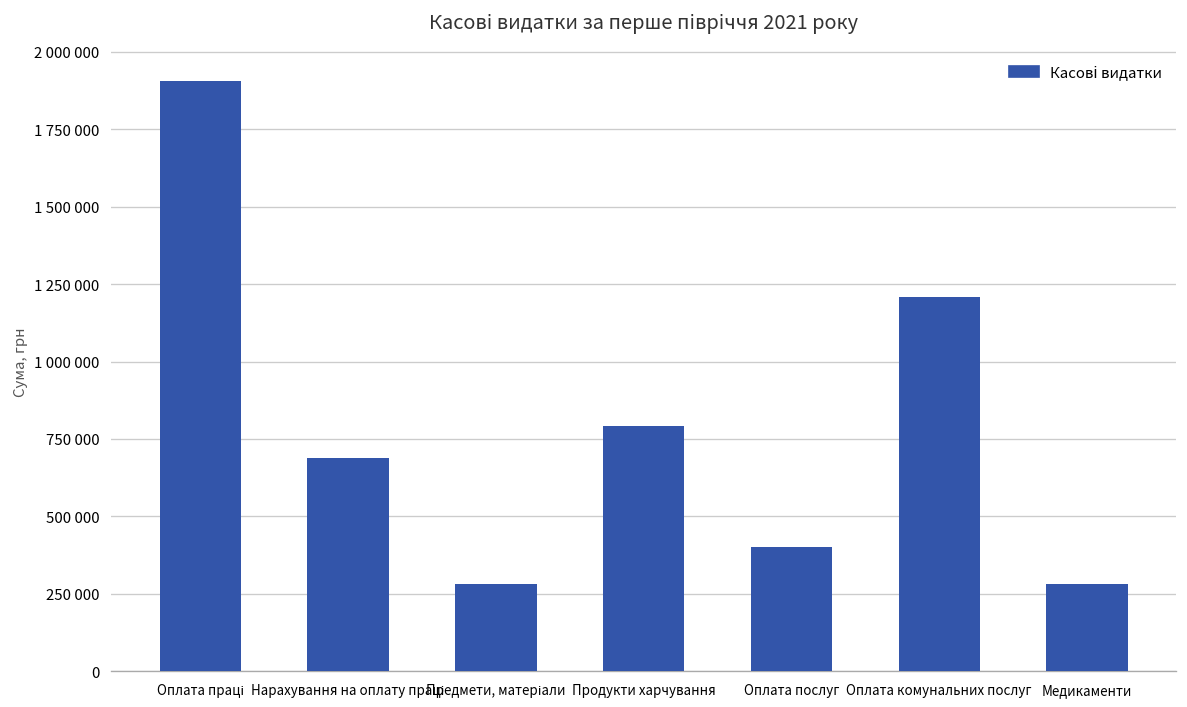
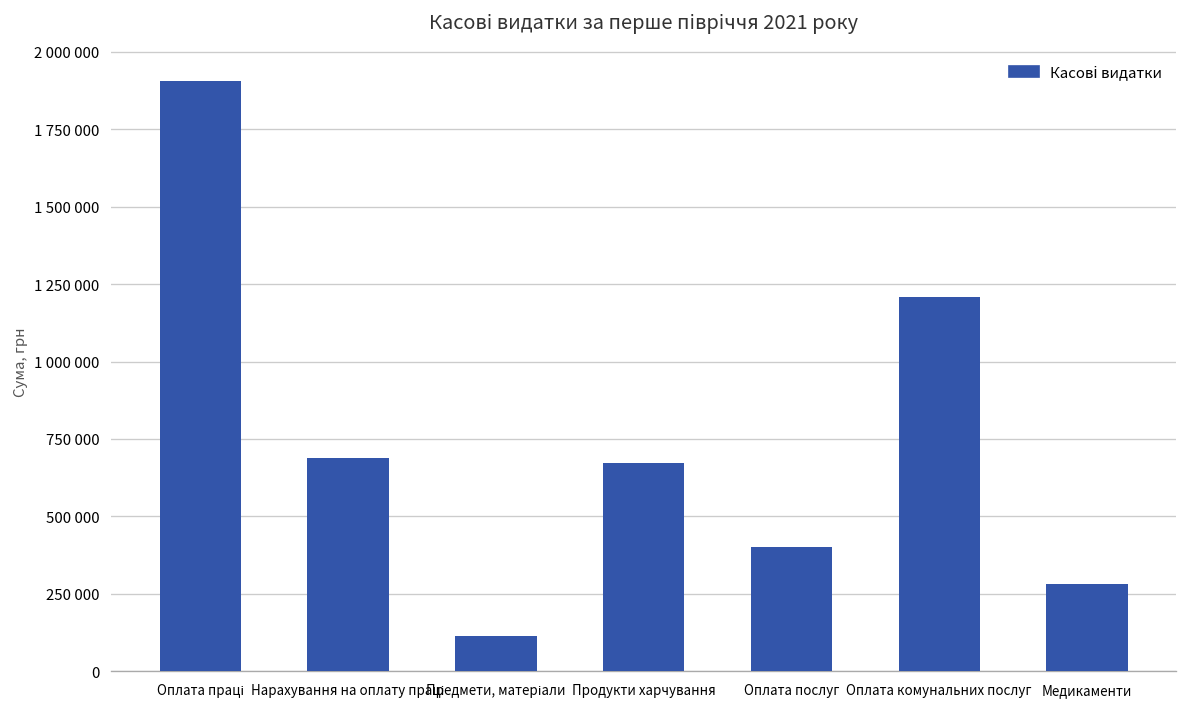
Предмети, матеріали: 280000 -> 110000
Продукти харчування: 790000 -> 670000
